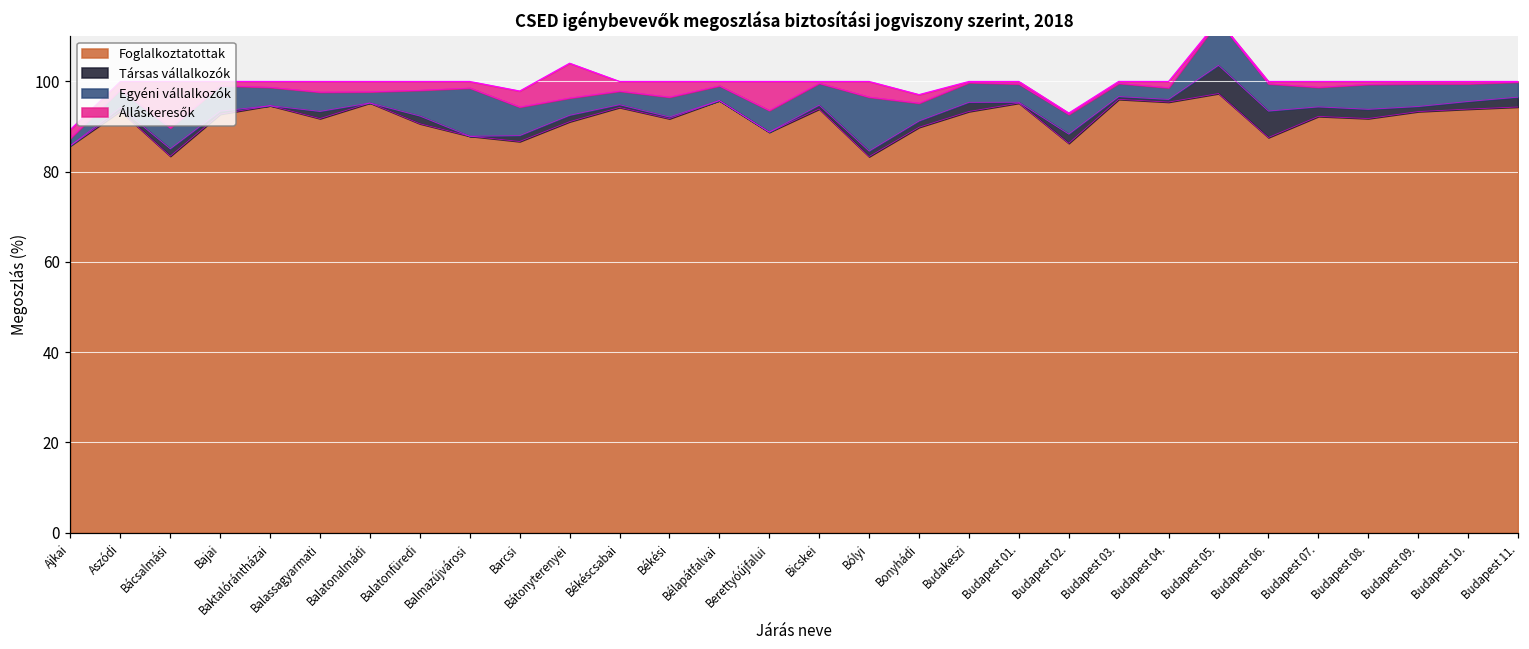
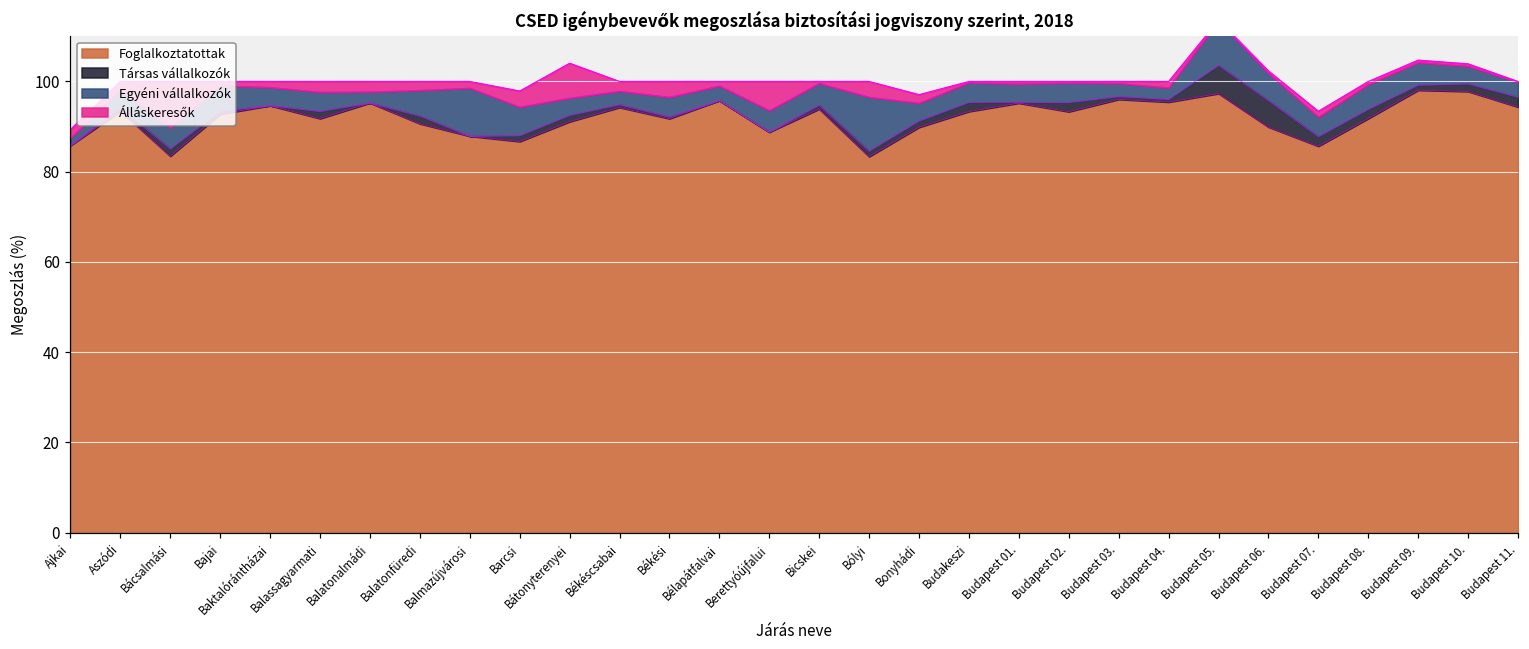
Foglalkoztatottak, Budapest 02.: 86 -> 93
Foglalkoztatottak, Budapest 06.: 88 -> 90
Foglalkoztatottak, Budapest 07.: 92 -> 86
Foglalkoztatottak, Budapest 09.: 93 -> 98
Foglalkoztatottak, Budapest 10.: 94 -> 98
